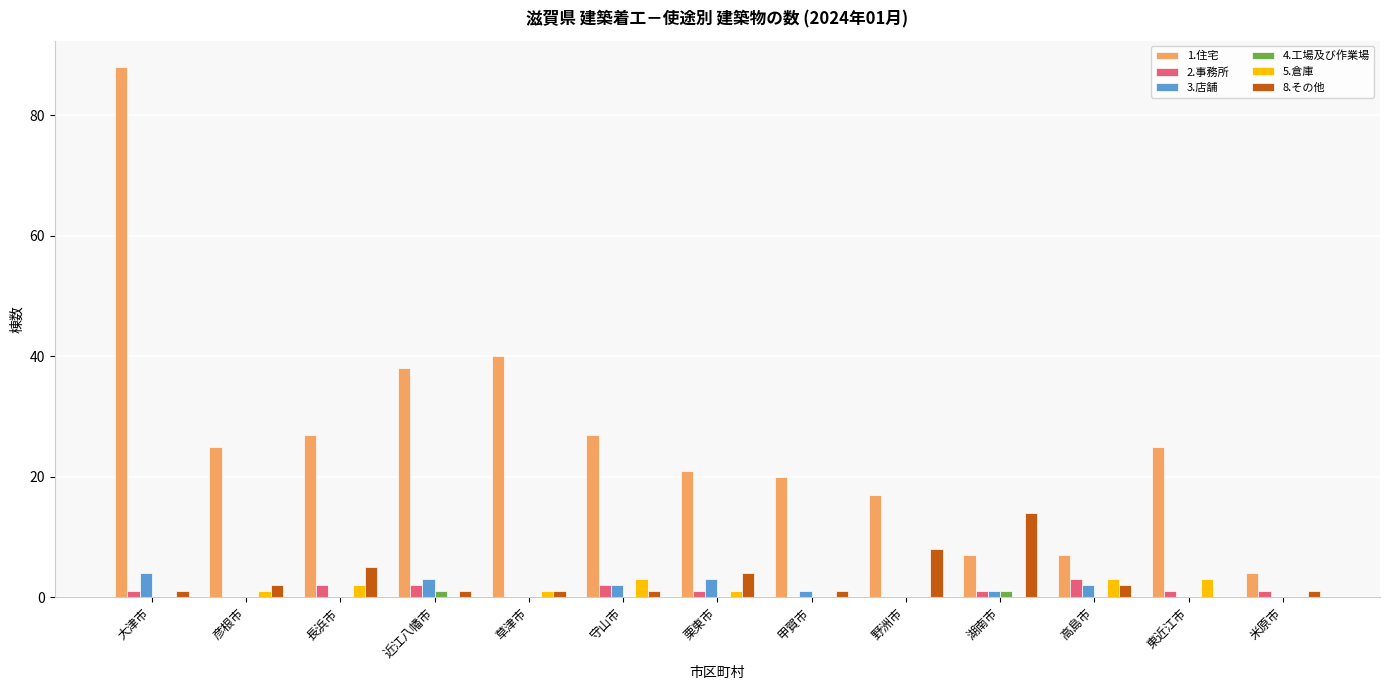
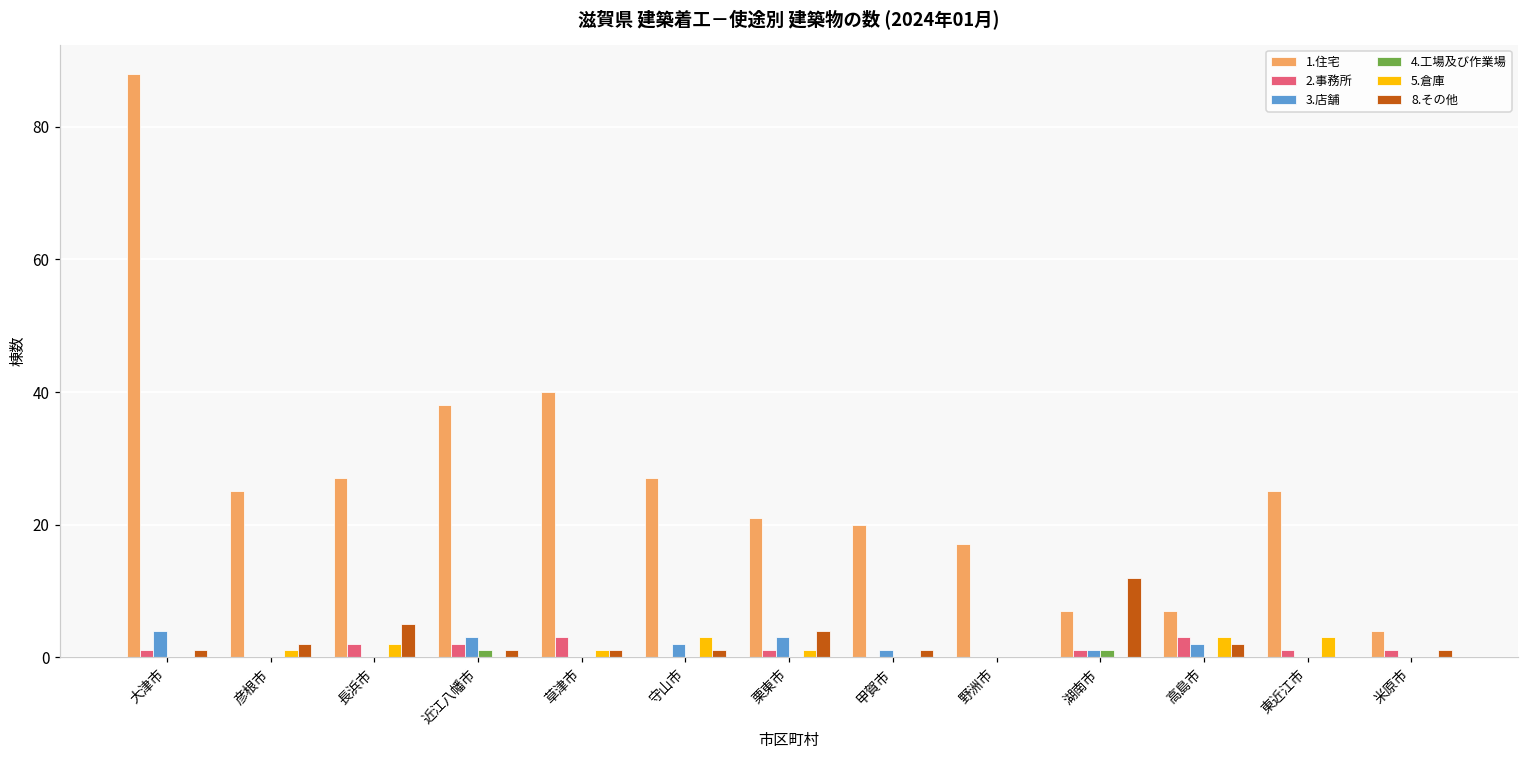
2.事務所, 草津市: 0 -> 3
2.事務所, 守山市: 2 -> 0
8.その他, 野洲市: 8 -> 0
8.その他, 湖南市: 14 -> 12
